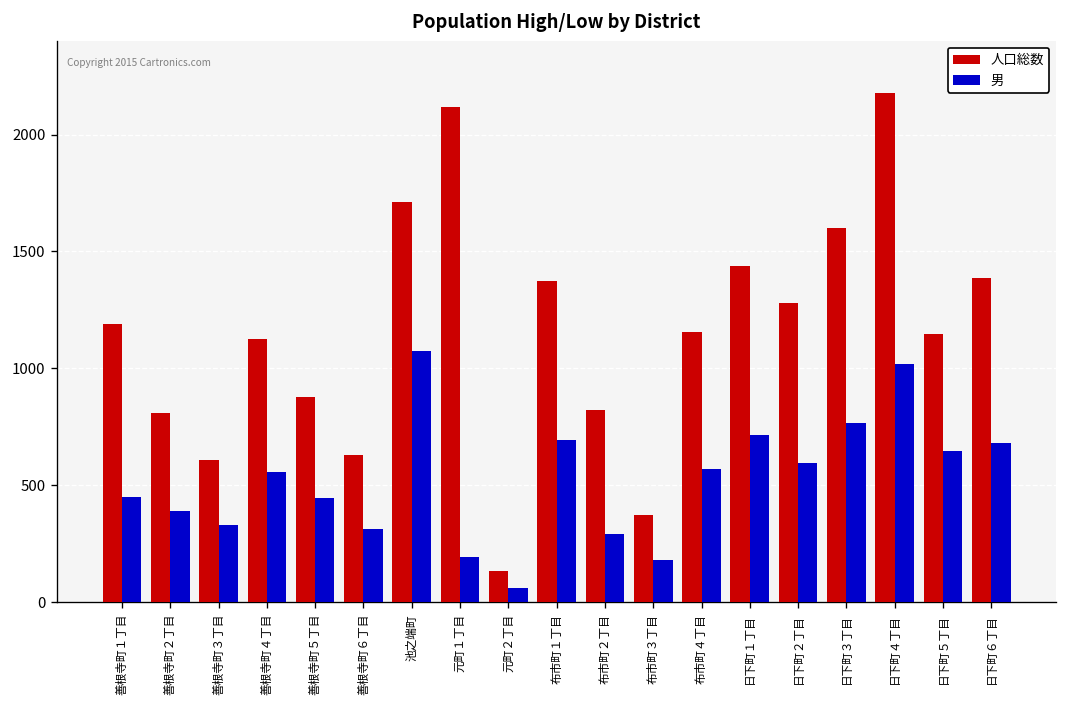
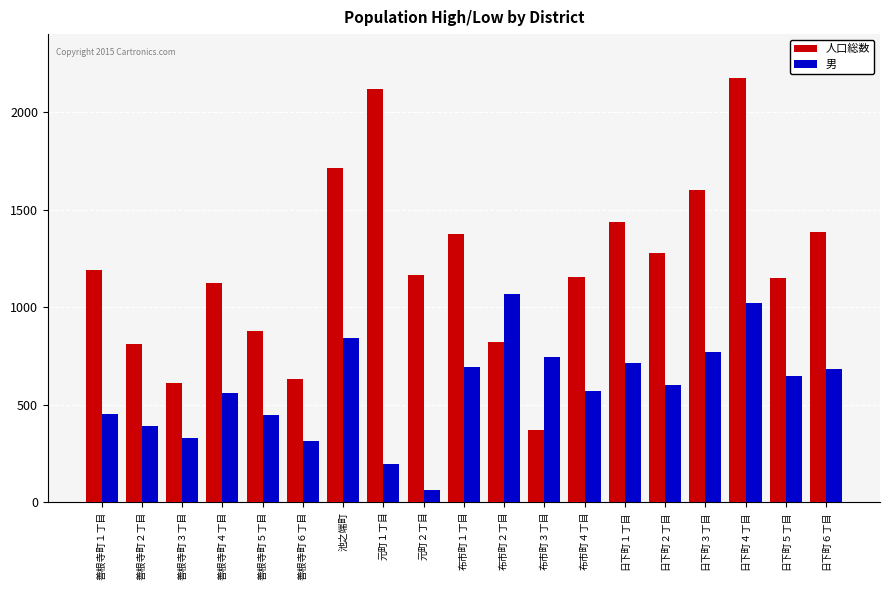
男, 池之端町: 1070 -> 840
人口総数, 元町２丁目: 140 -> 1160
男, 布市町２丁目: 290 -> 1070
男, 布市町３丁目: 180 -> 750
